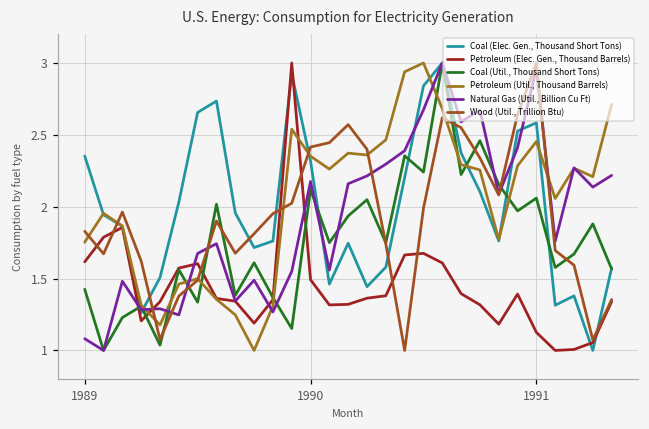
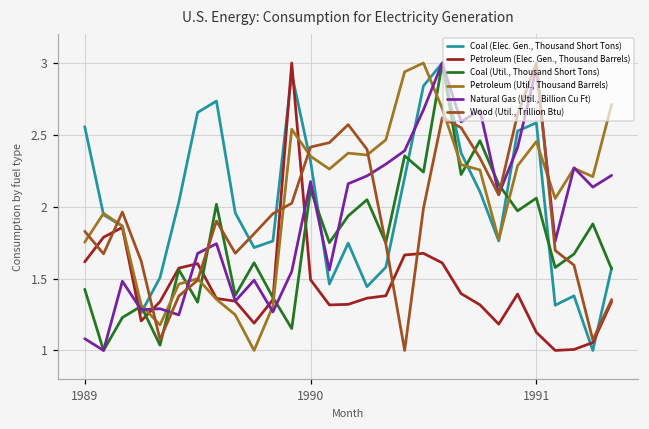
Coal (Elec. Gen., Thousand Short Tons), 1989: 2.35 -> 2.56
